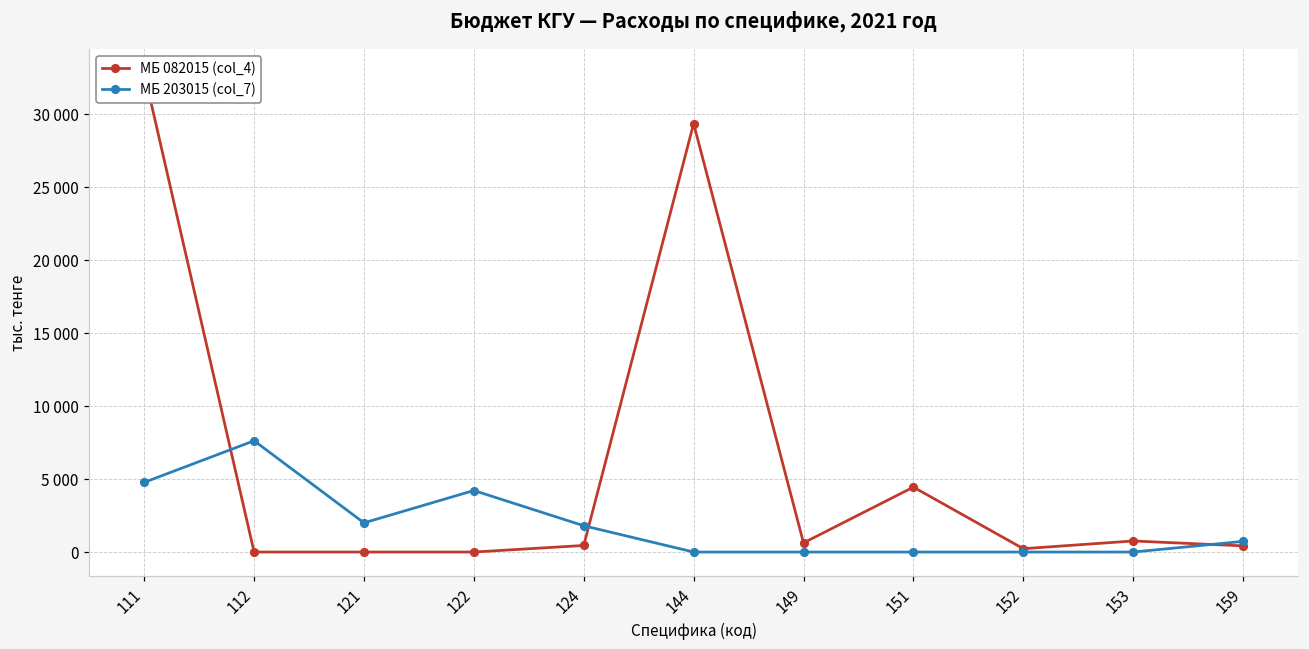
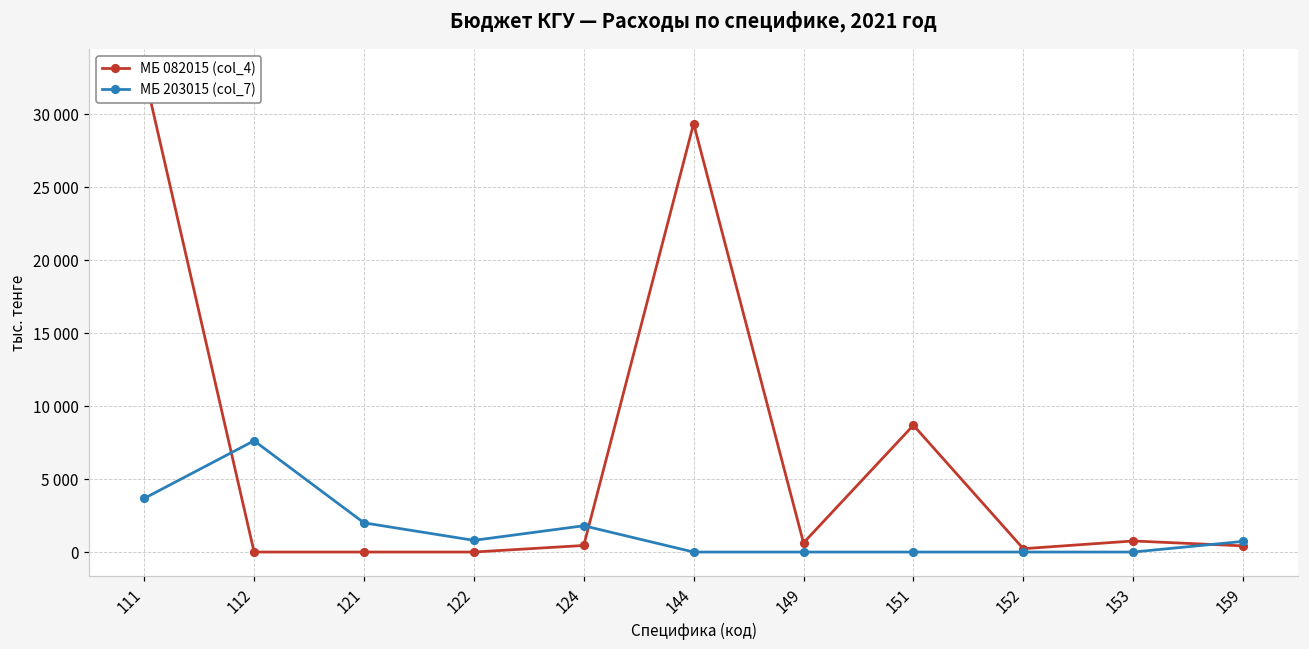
МБ 203015 (col_7), 111: 4800 -> 3700
МБ 203015 (col_7), 122: 4200 -> 800
МБ 082015 (col_4), 151: 4400 -> 8700
